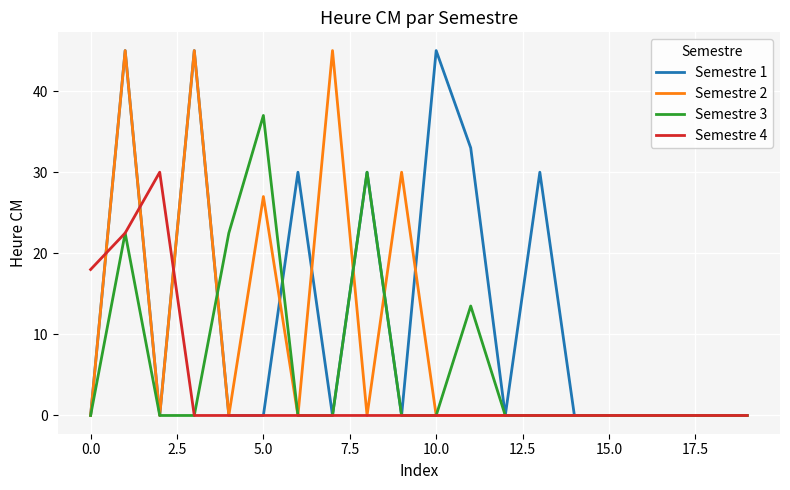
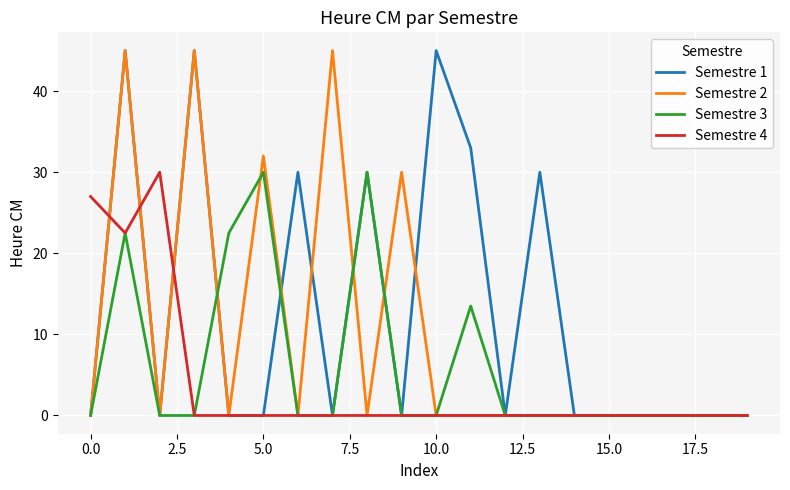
Semestre 4, 0.0: 18 -> 27
Semestre 2, 5.0: 27 -> 32
Semestre 3, 5.0: 37 -> 30
